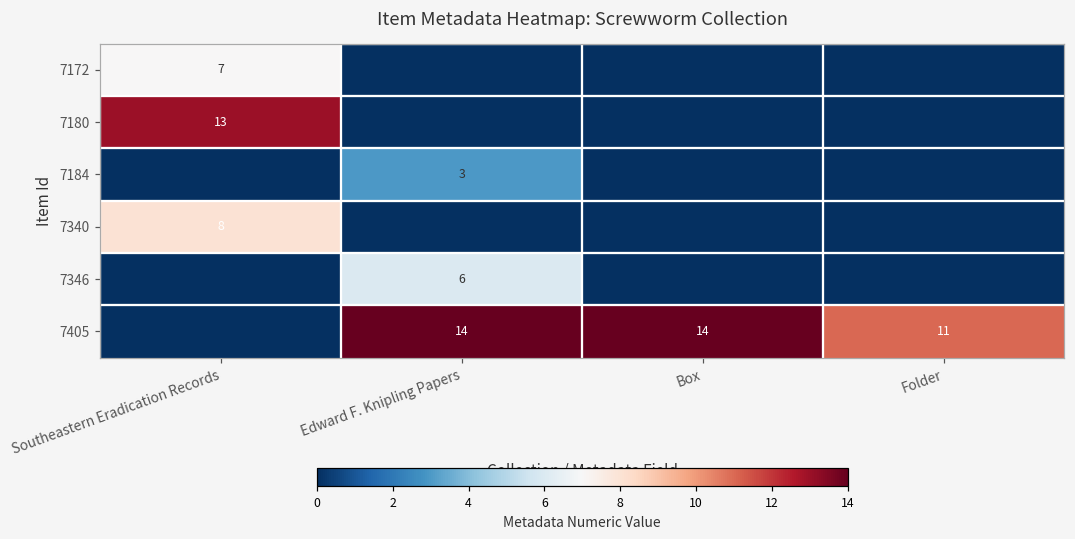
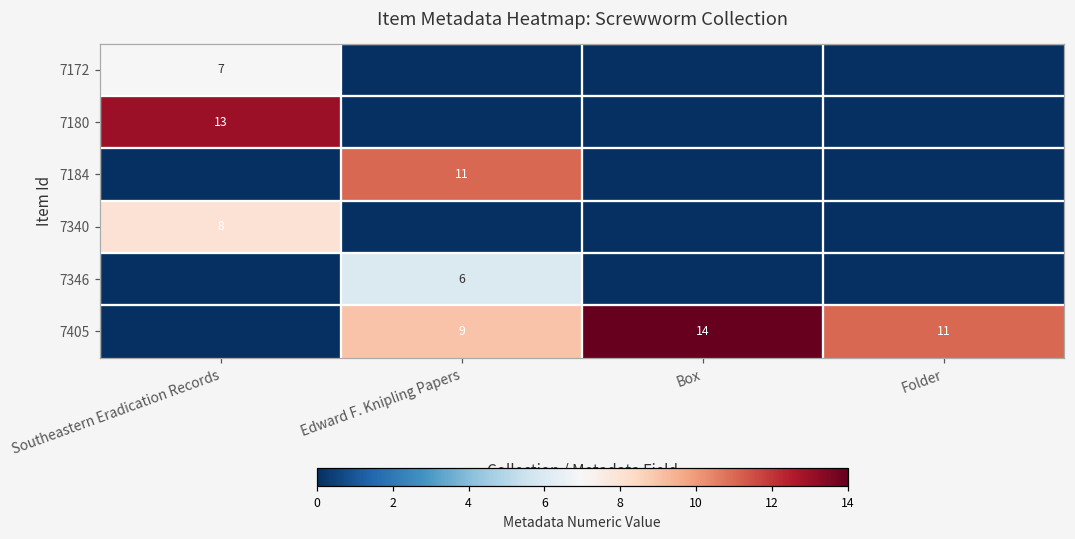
7184, Edward F. Knipling Papers: 3 -> 11
7405, Edward F. Knipling Papers: 14 -> 9
